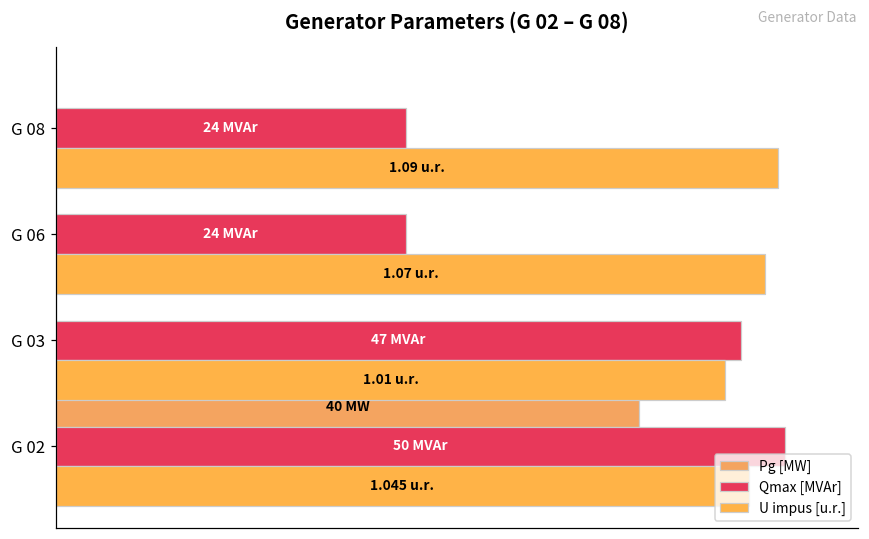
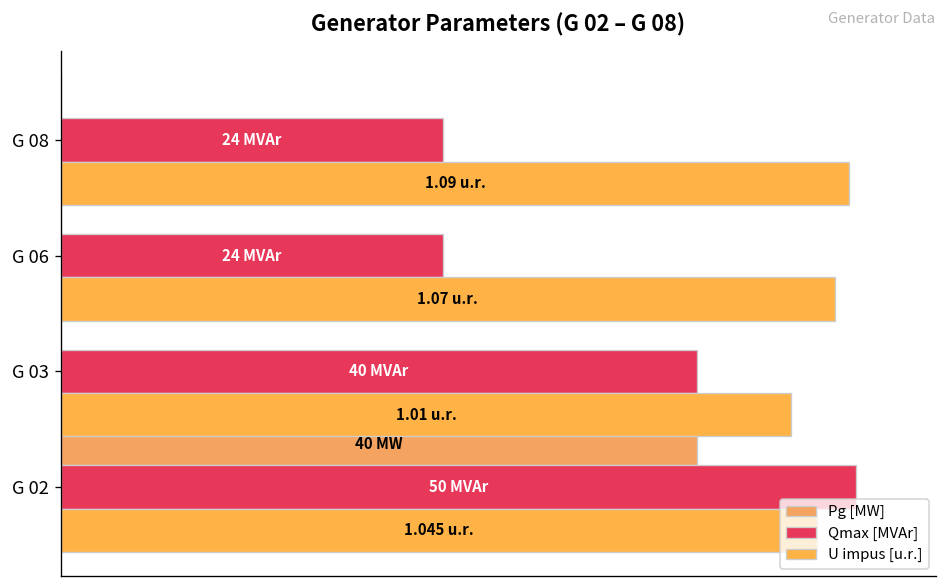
Qmax [MVAr], G 03: 47 -> 40
